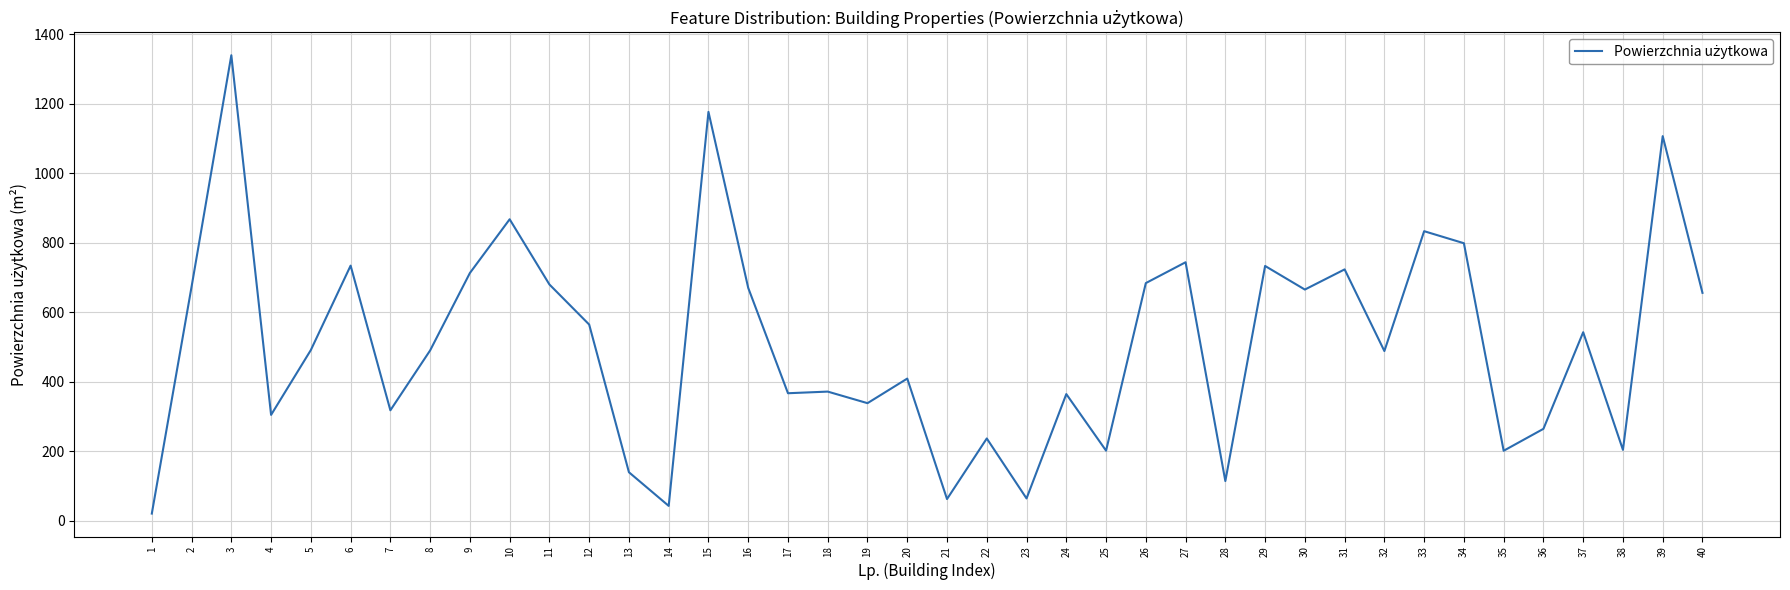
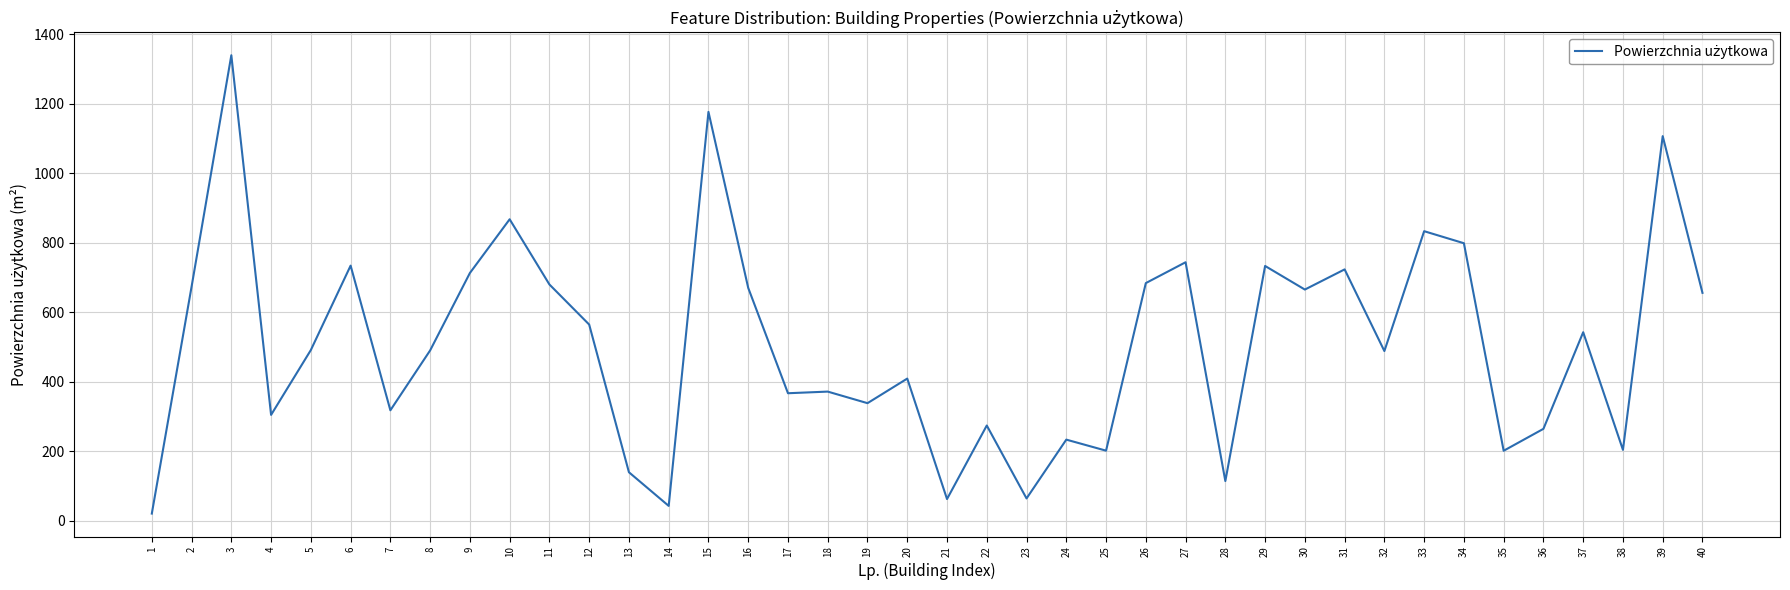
22: 240 -> 270
24: 360 -> 230
